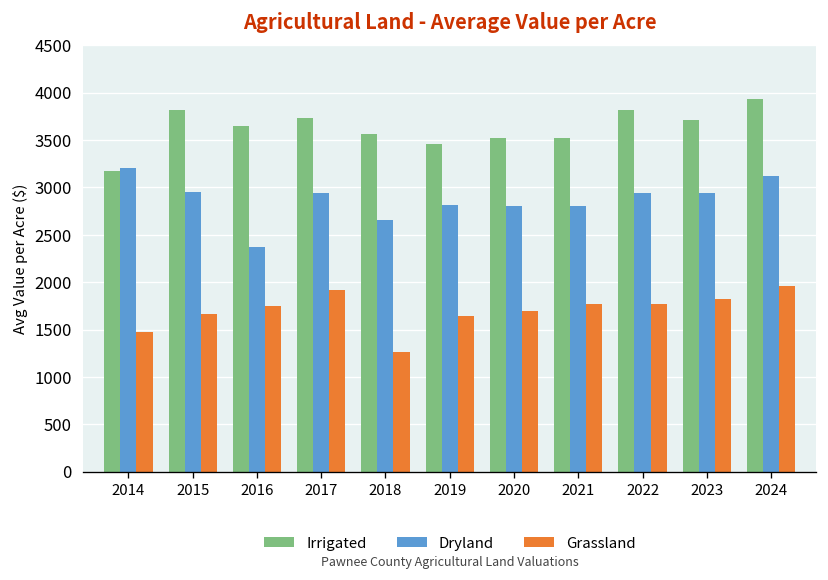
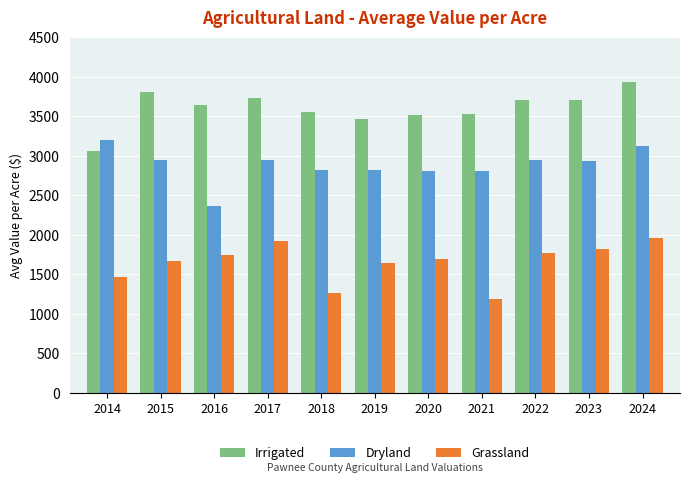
Irrigated, 2014: 3200 -> 3100
Dryland, 2018: 2700 -> 2800
Grassland, 2021: 1800 -> 1200
Irrigated, 2022: 3800 -> 3700
